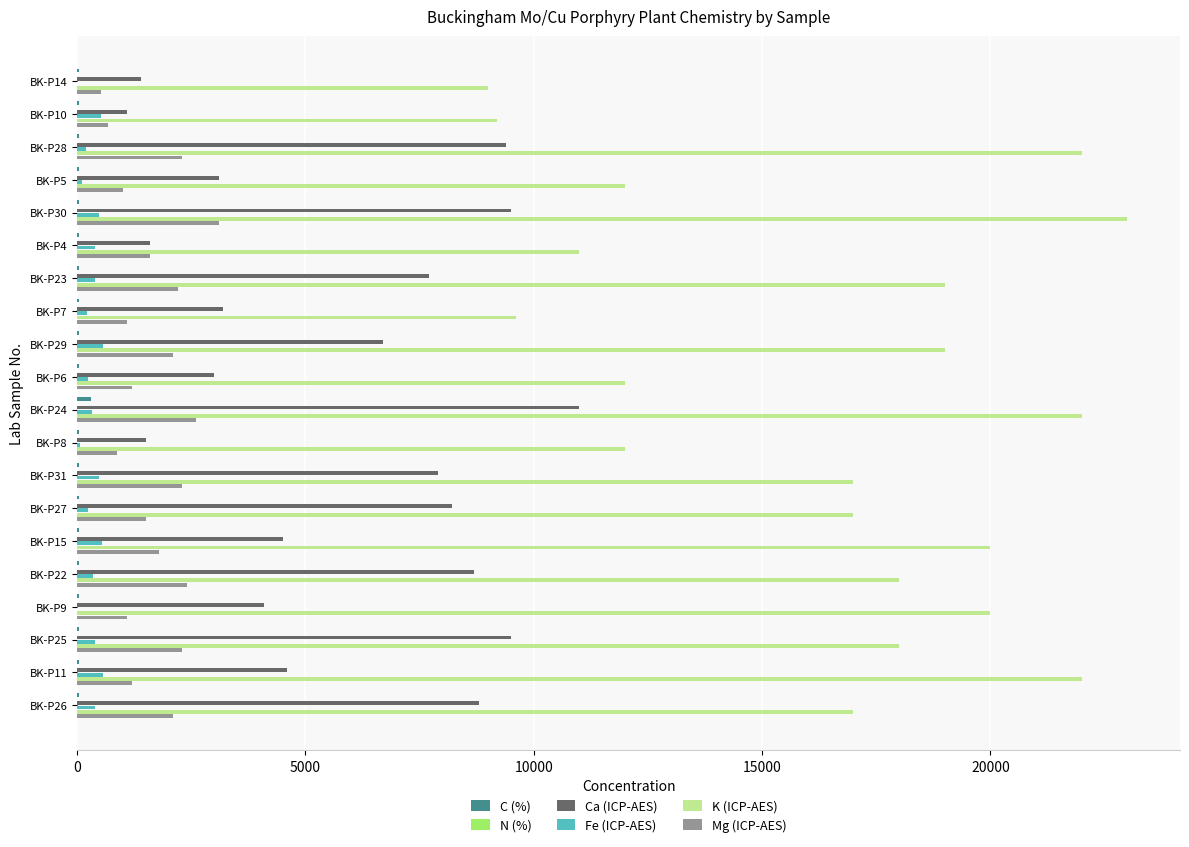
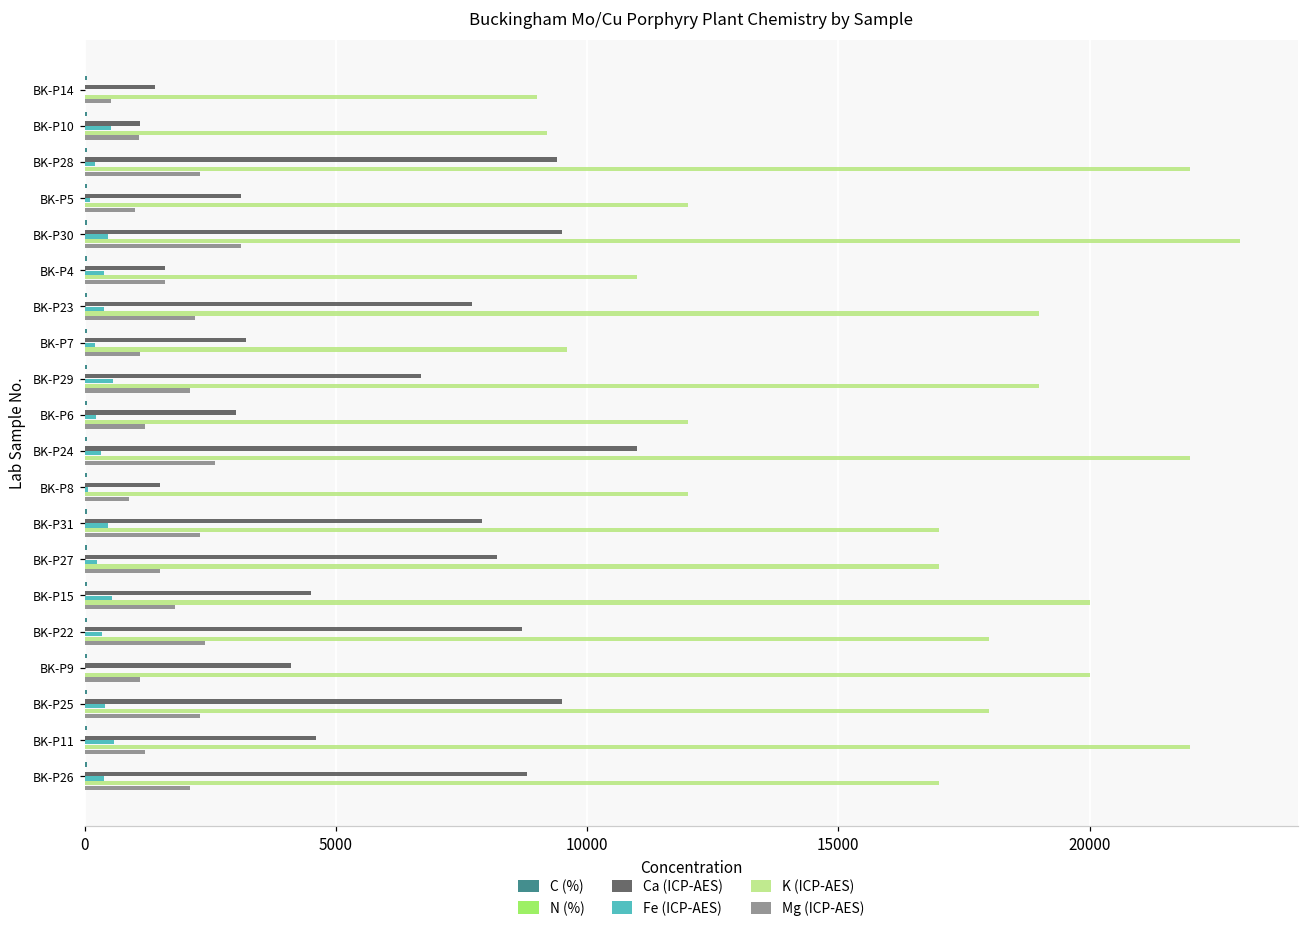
Mg (ICP-AES), BK-P10: 700 -> 1100
C (%), BK-P24: 300 -> 0
